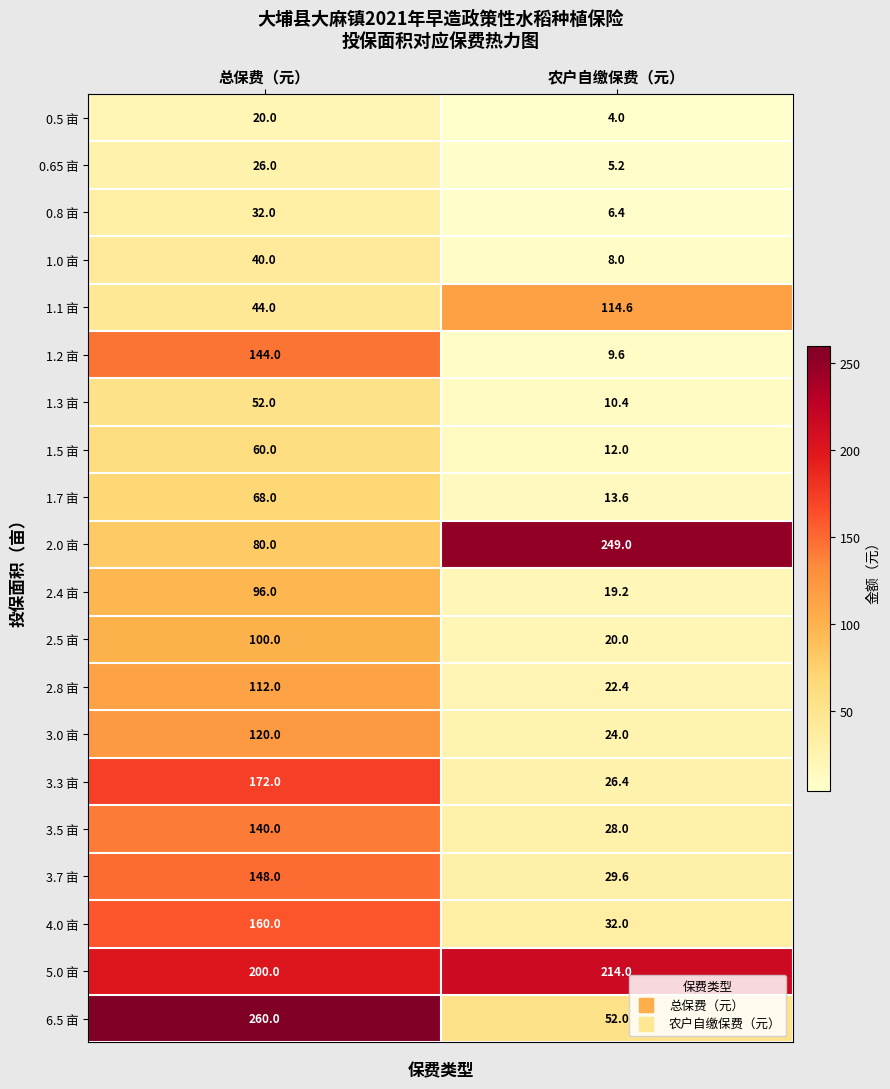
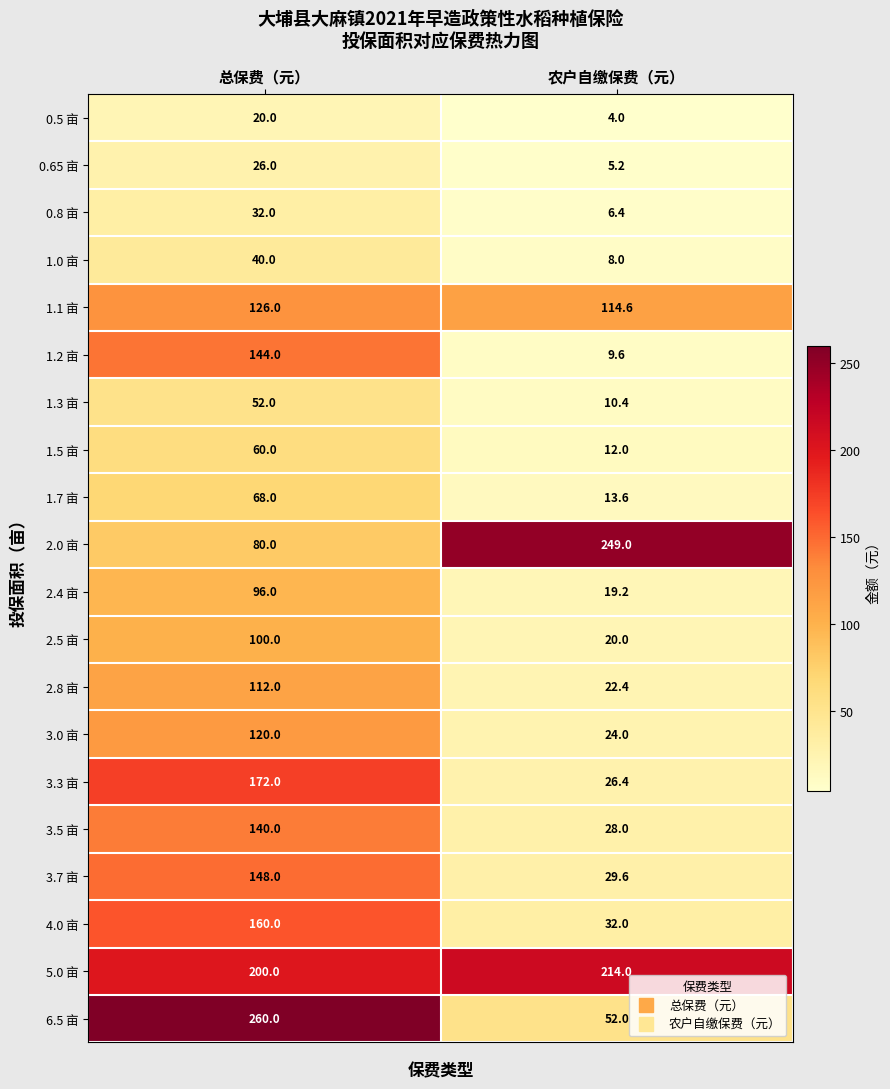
1.1 亩, 总保费（元）: 44.0 -> 126.0
